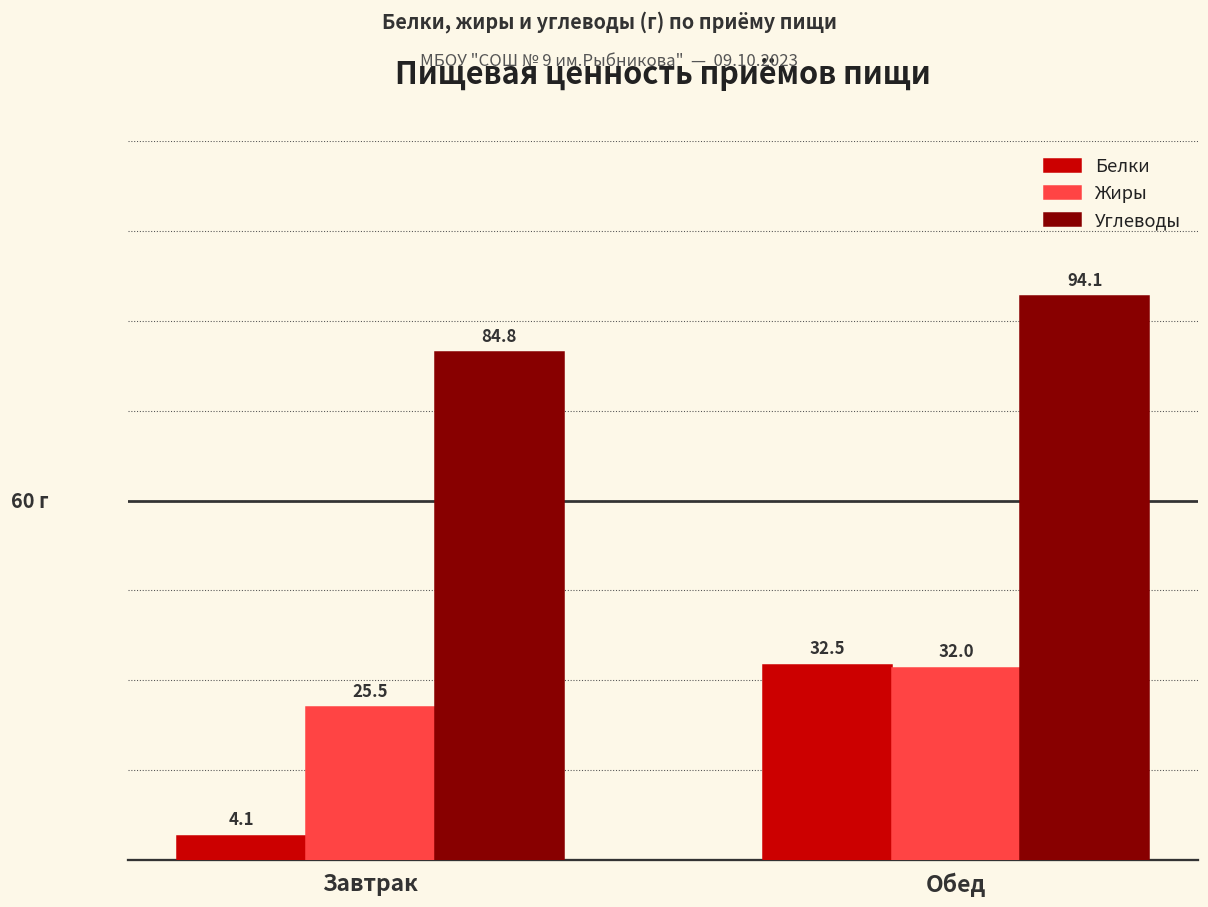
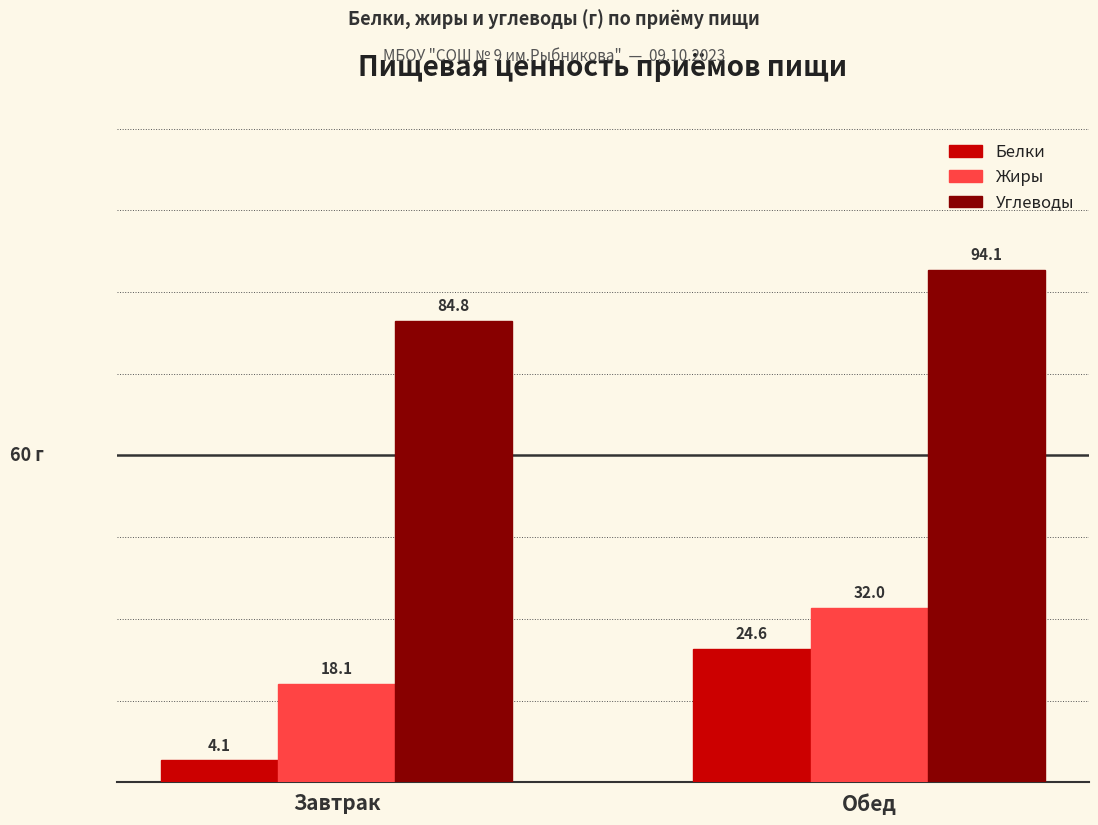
Жиры, Завтрак: 25.5 -> 18.1
Белки, Обед: 32.5 -> 24.6
